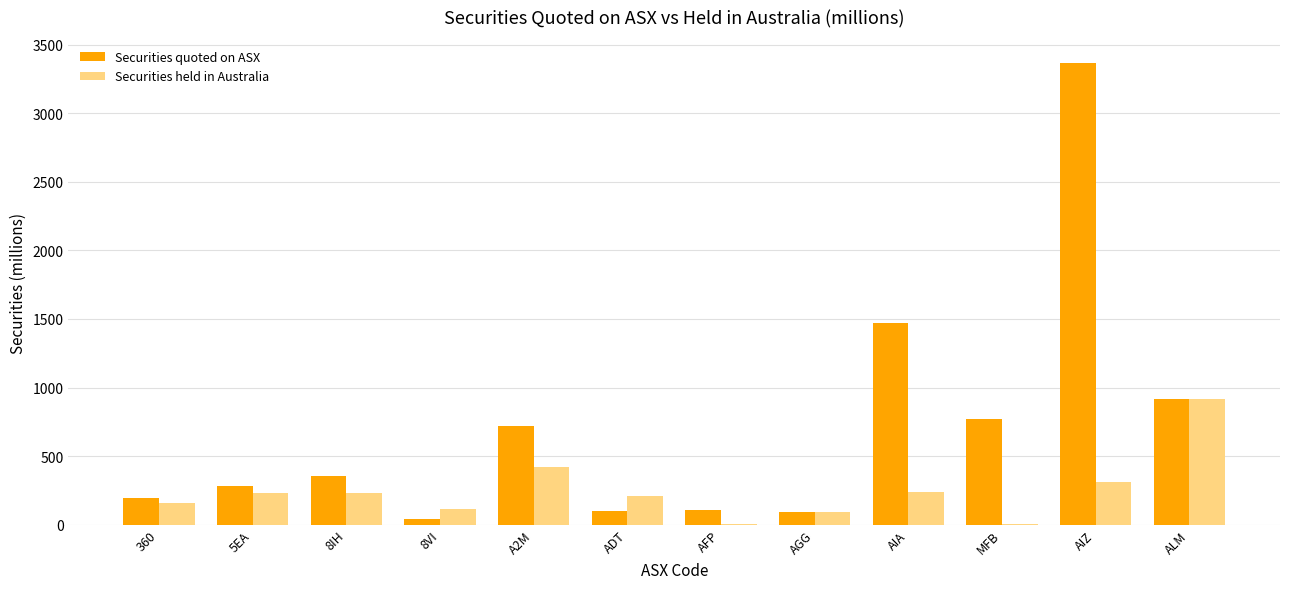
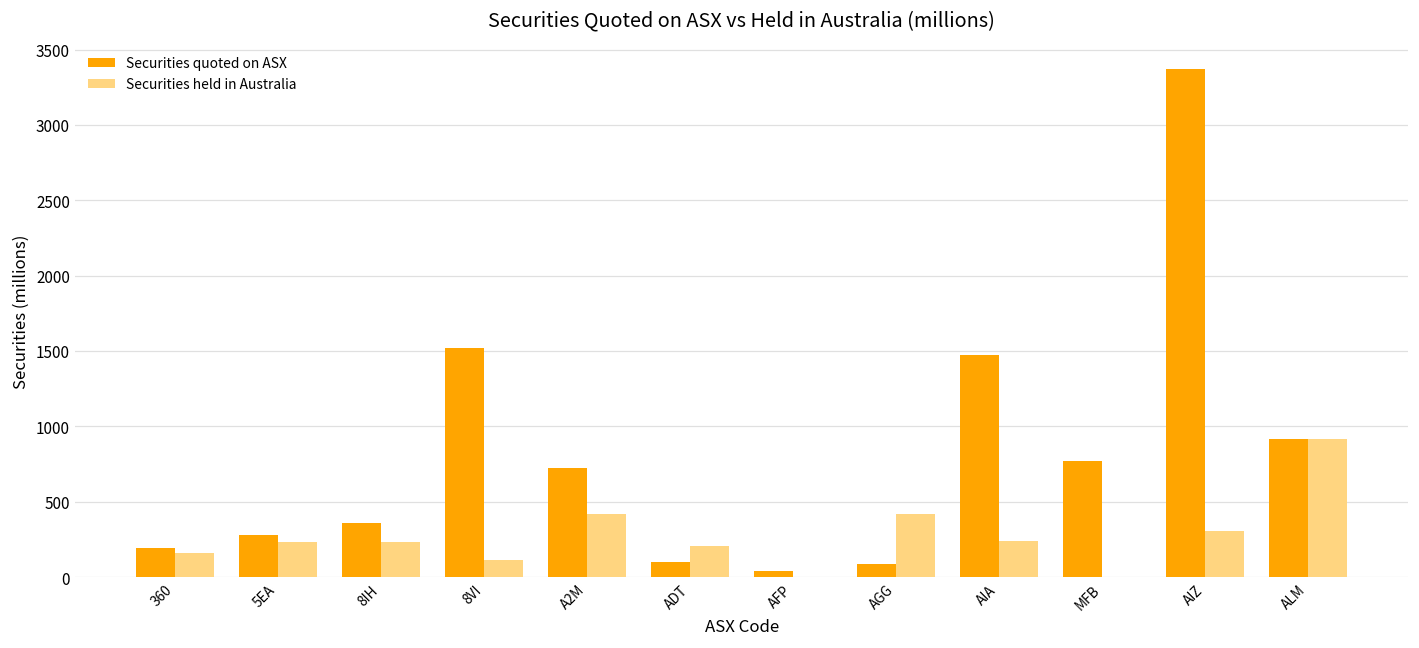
Securities quoted on ASX, 8VI: 40 -> 1520
Securities quoted on ASX, AFP: 100 -> 40
Securities held in Australia, AGG: 90 -> 420
